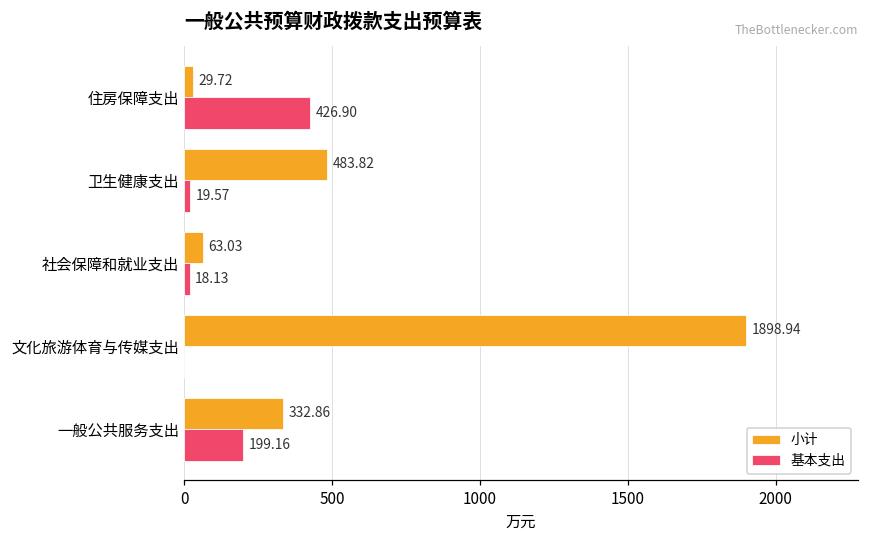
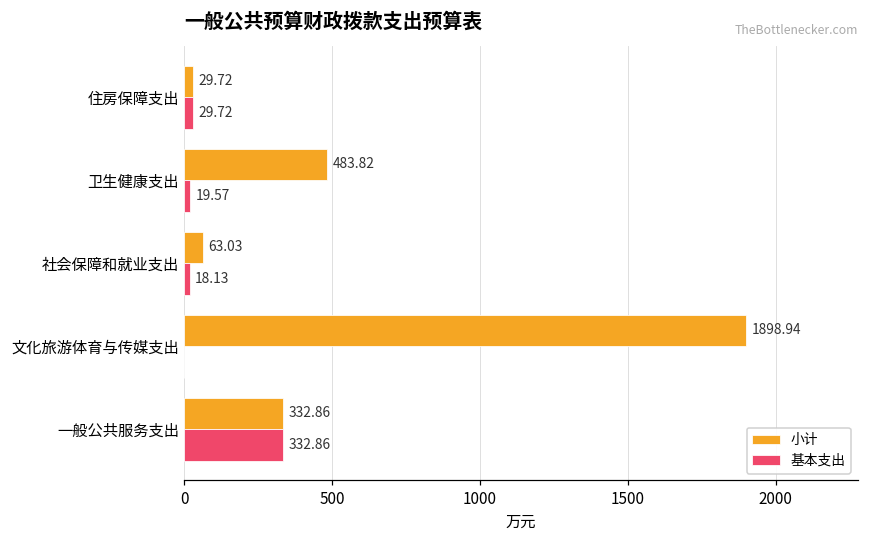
基本支出, 住房保障支出: 426.90 -> 29.72
基本支出, 一般公共服务支出: 199.16 -> 332.86
